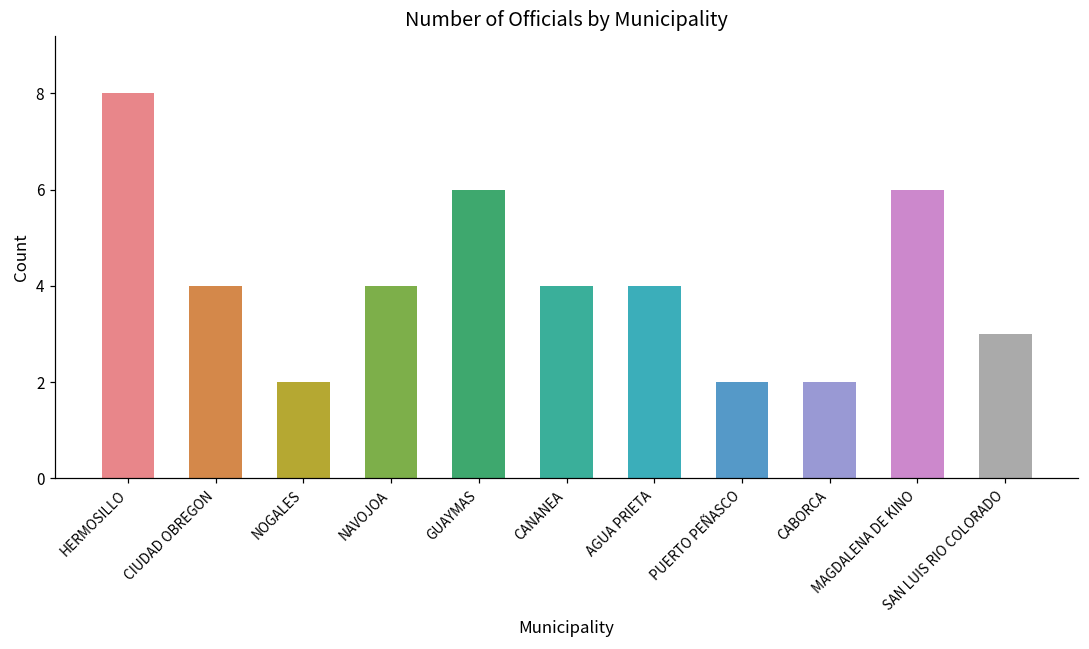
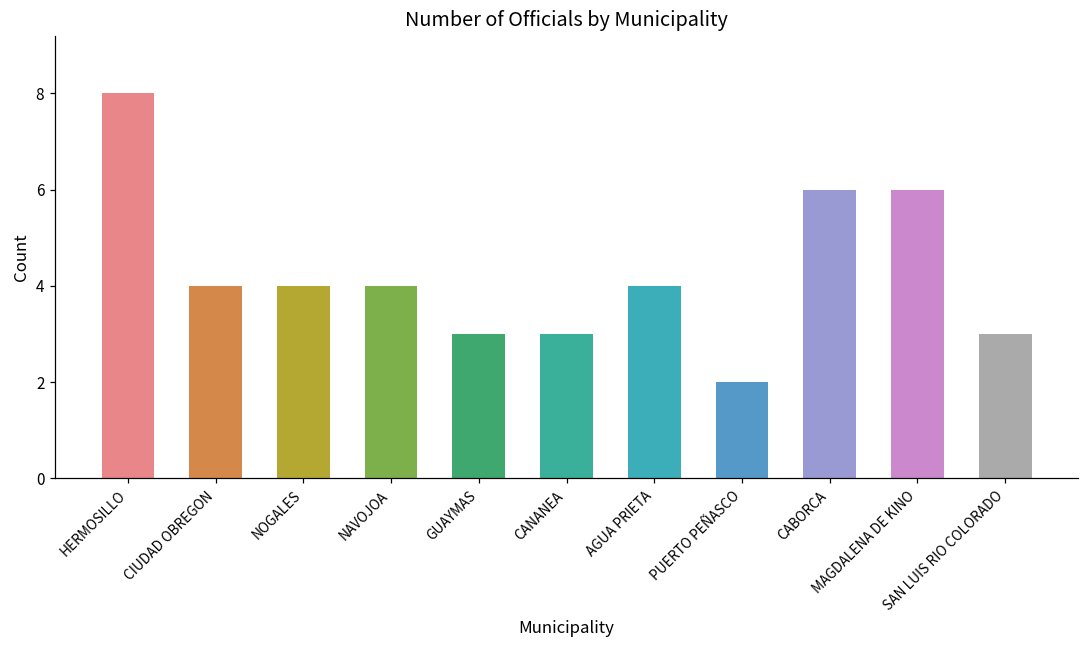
NOGALES: 2 -> 4
GUAYMAS: 6 -> 3
CANANEA: 4 -> 3
CABORCA: 2 -> 6
